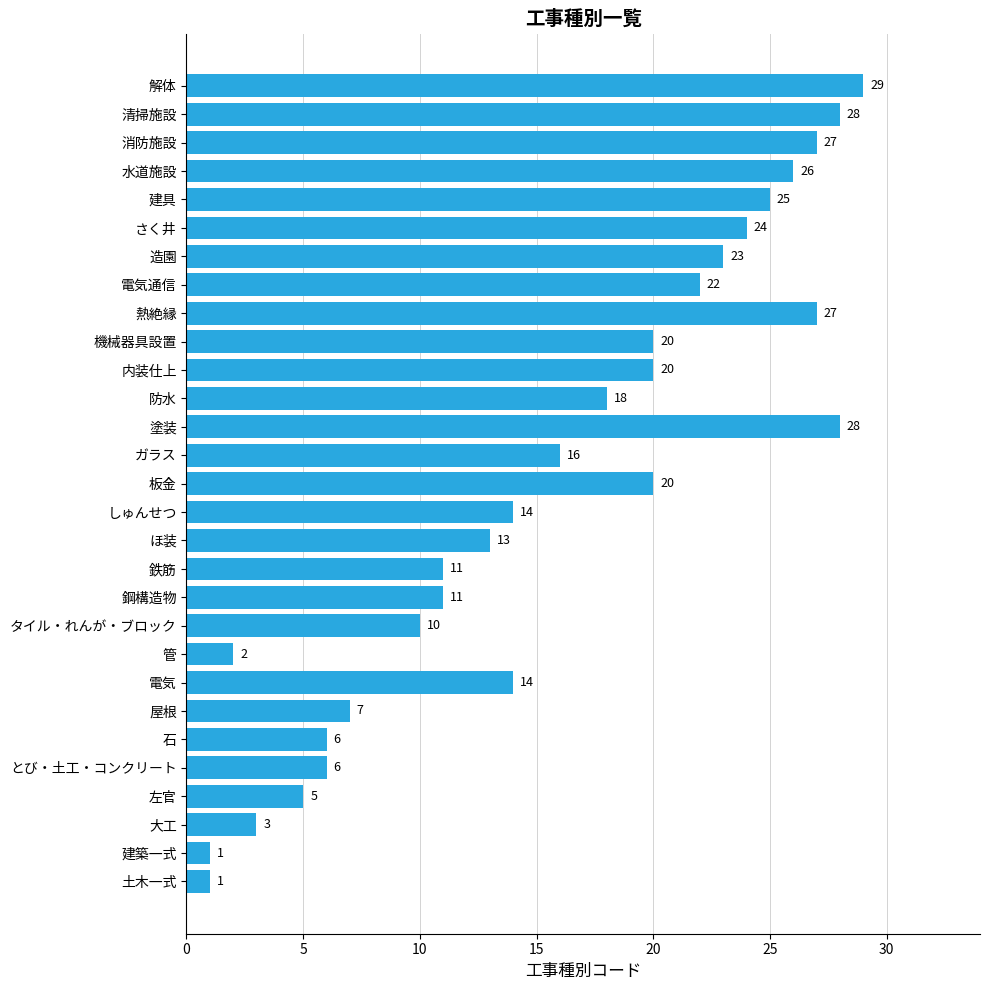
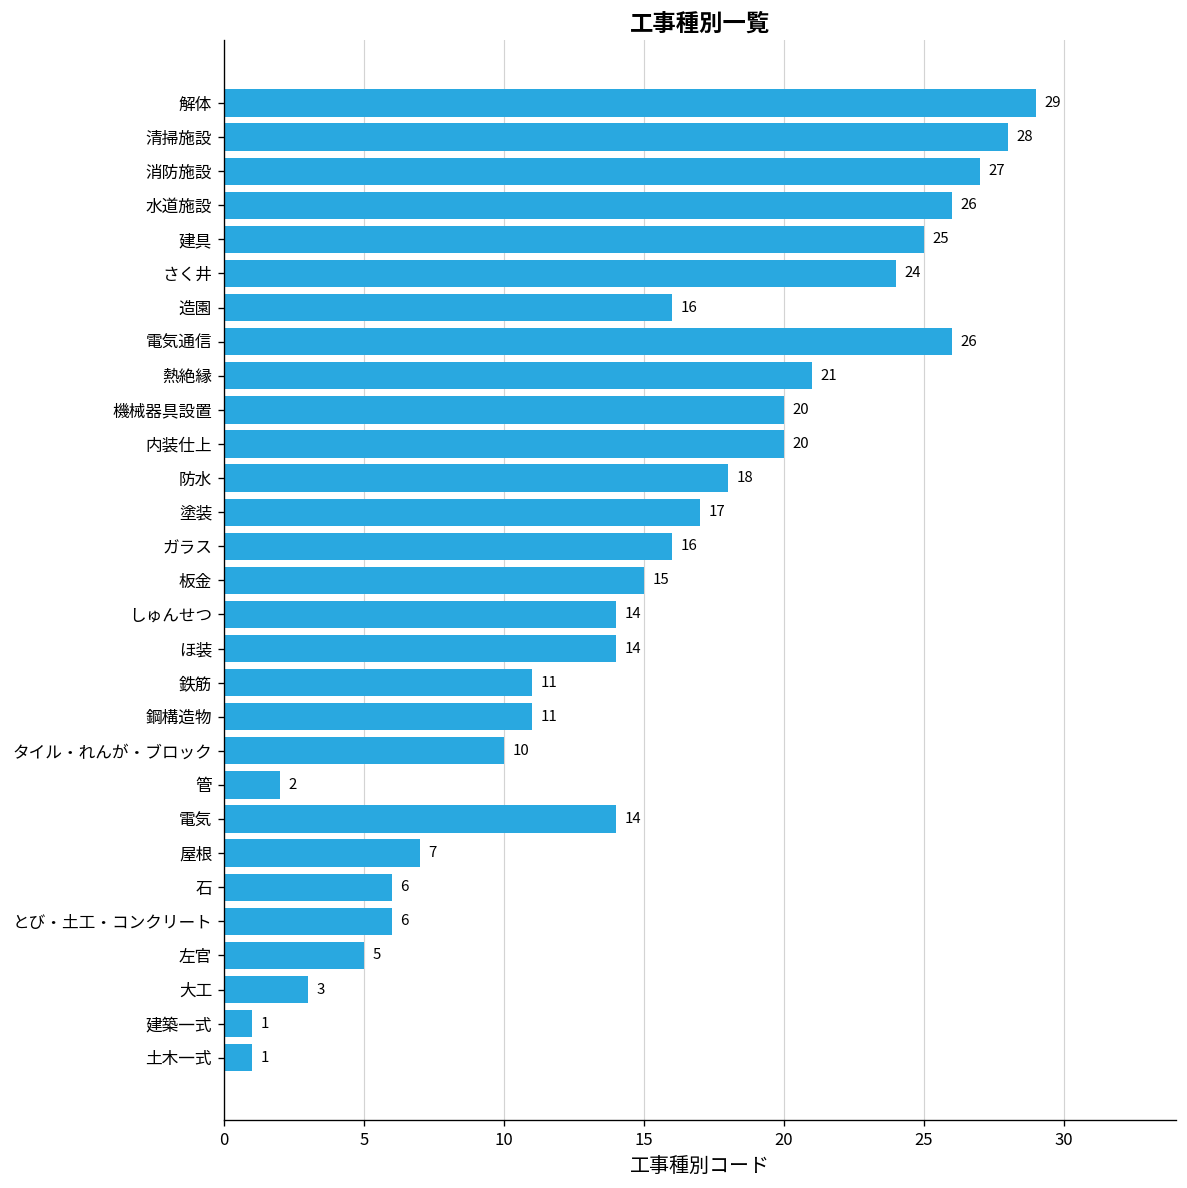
造園: 23 -> 16
電気通信: 22 -> 26
熱絶縁: 27 -> 21
塗装: 28 -> 17
板金: 20 -> 15
ほ装: 13 -> 14
